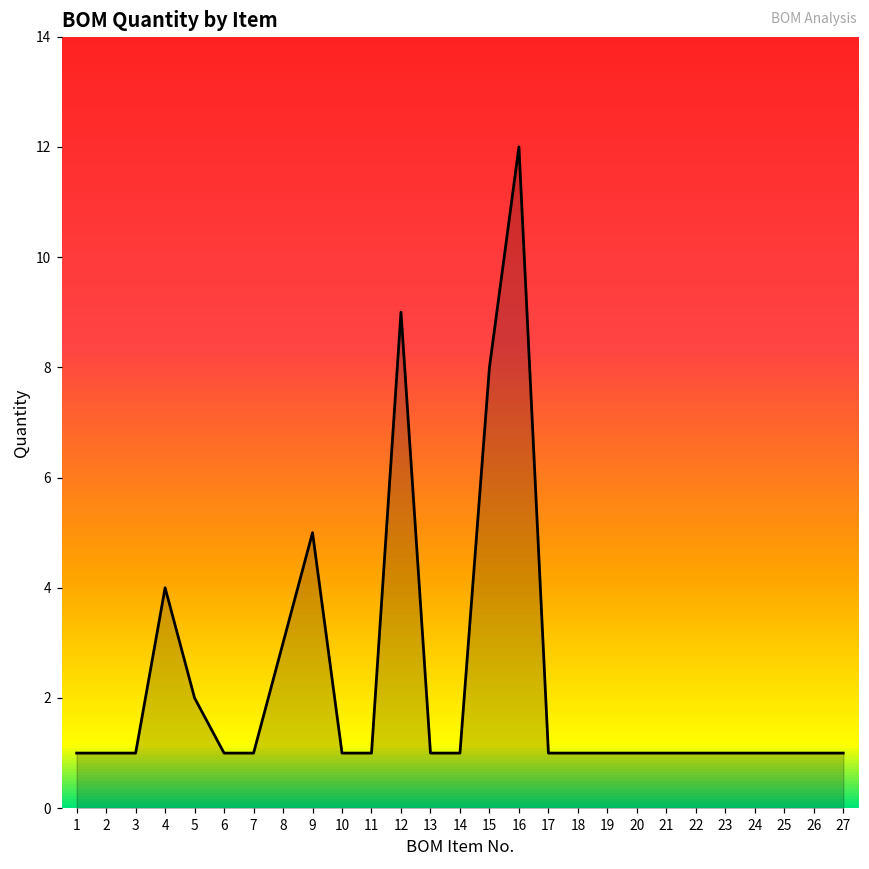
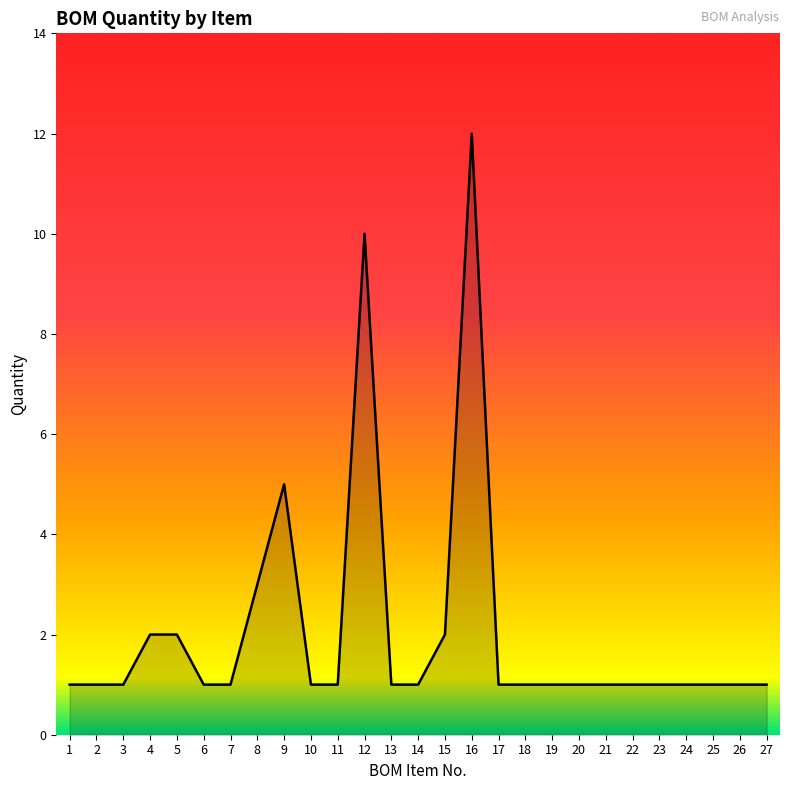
4: 4 -> 2
12: 9 -> 10
15: 8 -> 2
